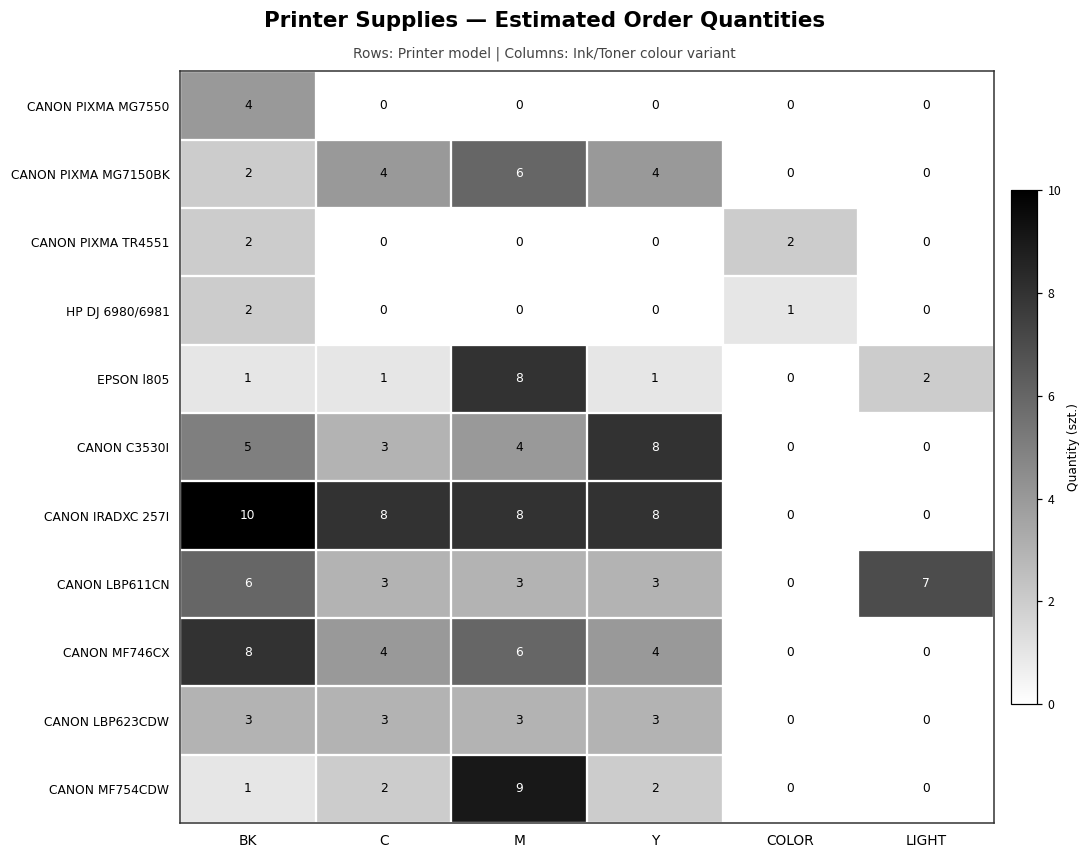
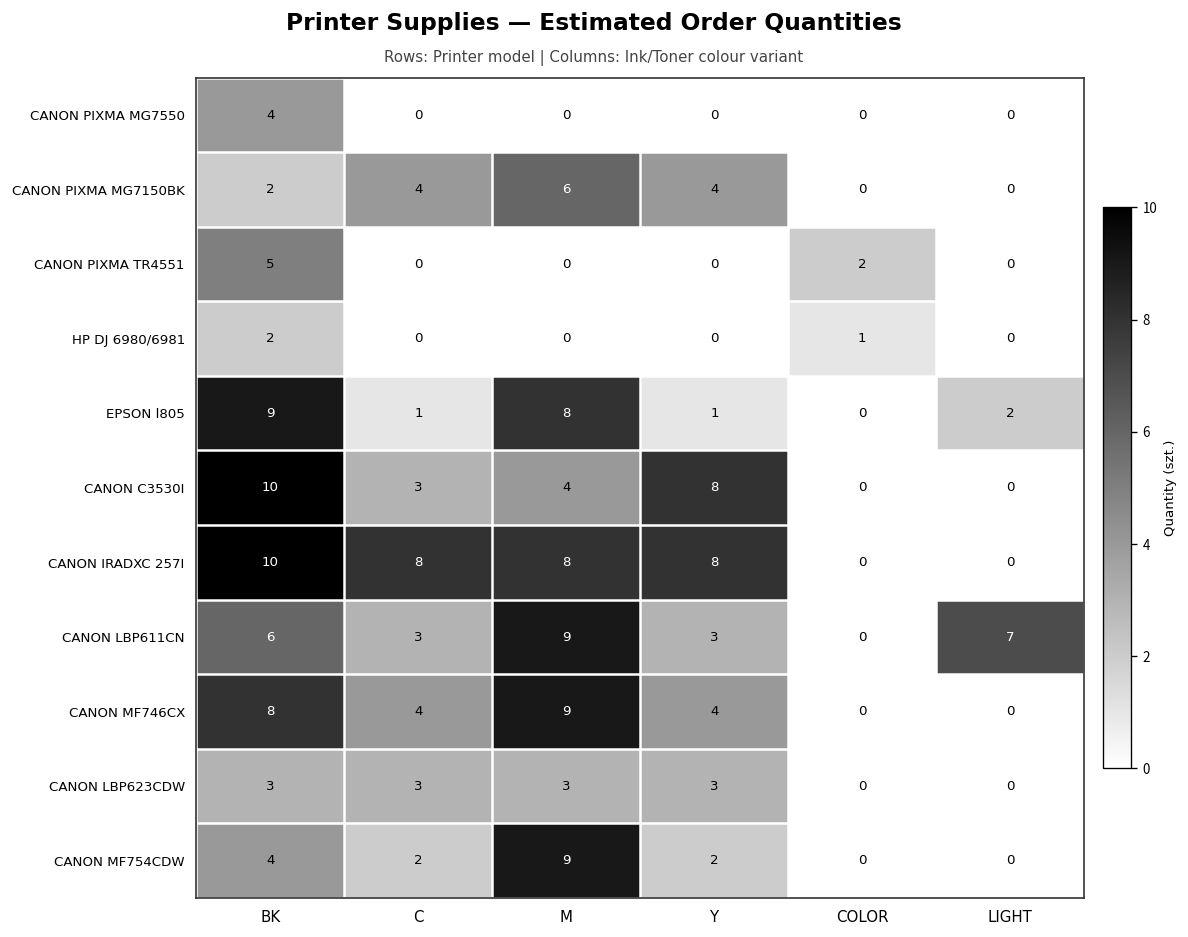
CANON PIXMA TR4551, BK: 2 -> 5
EPSON l805, BK: 1 -> 9
CANON C3530I, BK: 5 -> 10
CANON LBP611CN, M: 3 -> 9
CANON MF746CX, M: 6 -> 9
CANON MF754CDW, BK: 1 -> 4
